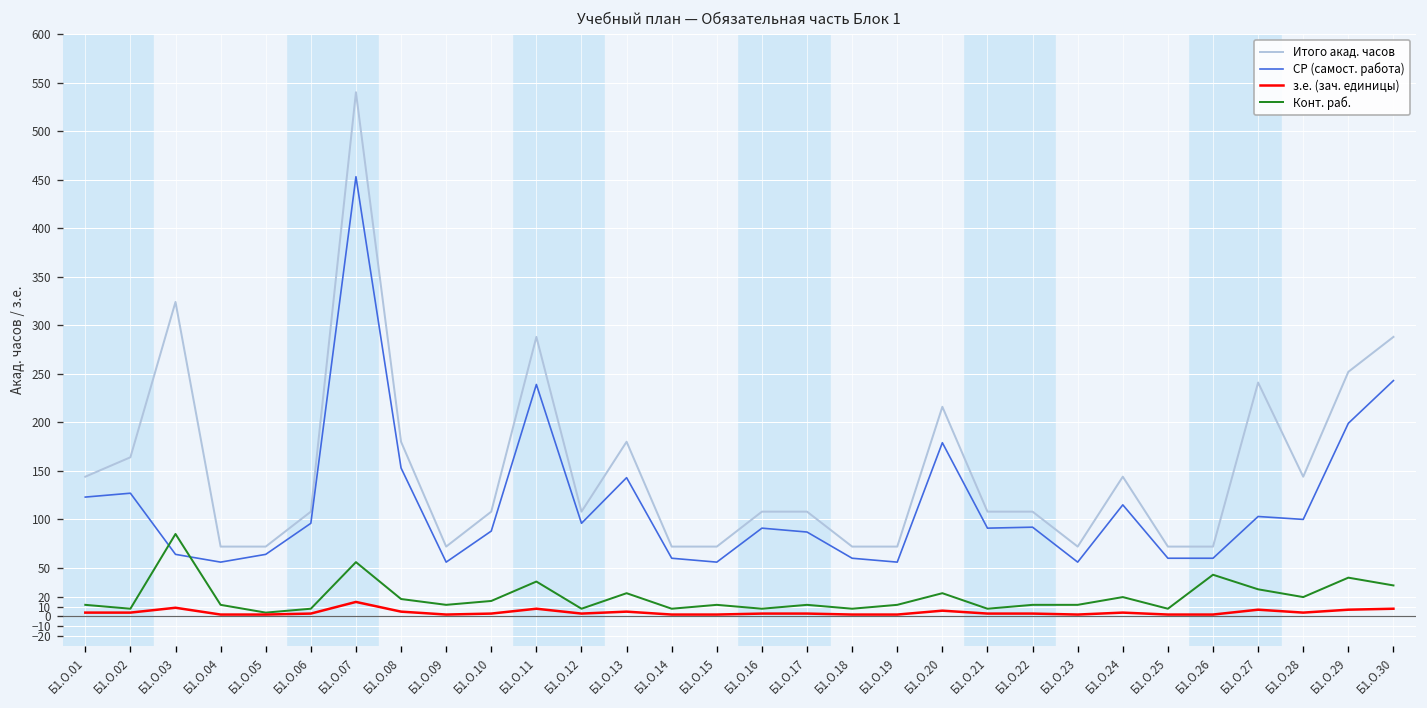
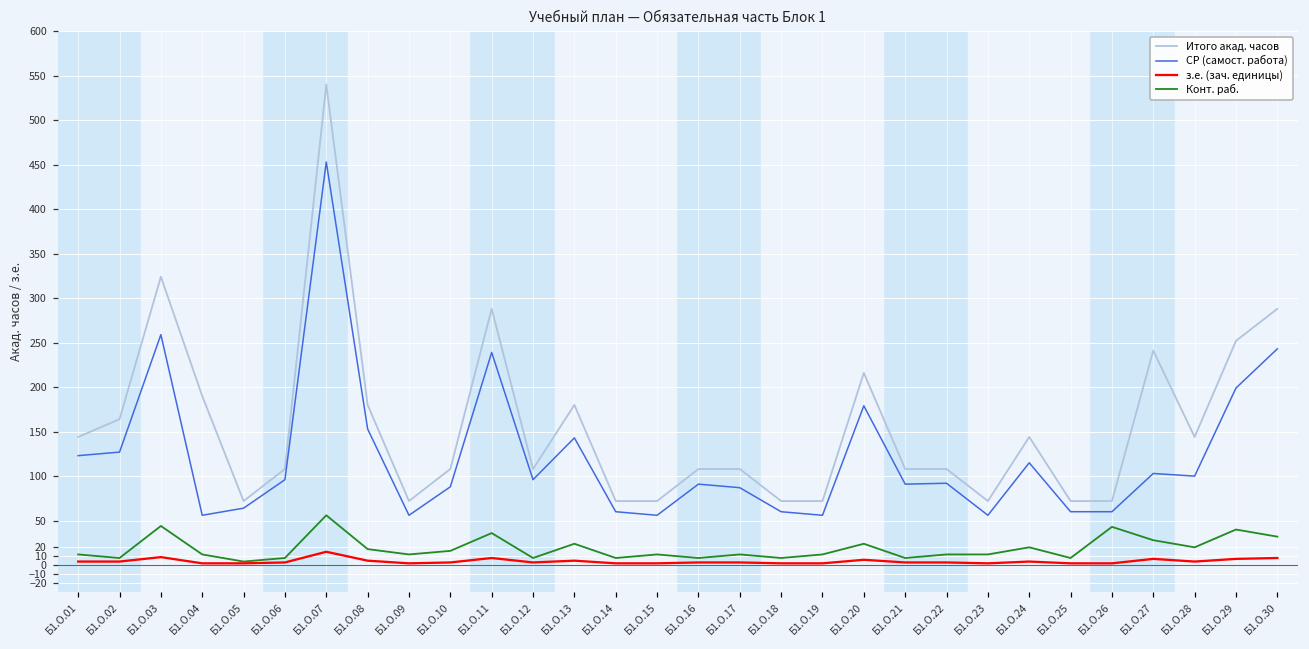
СР (самост. работа), Б1.О.03: 60 -> 260
Конт. раб., Б1.О.03: 90 -> 40
Итого акад. часов, Б1.О.04: 70 -> 190
